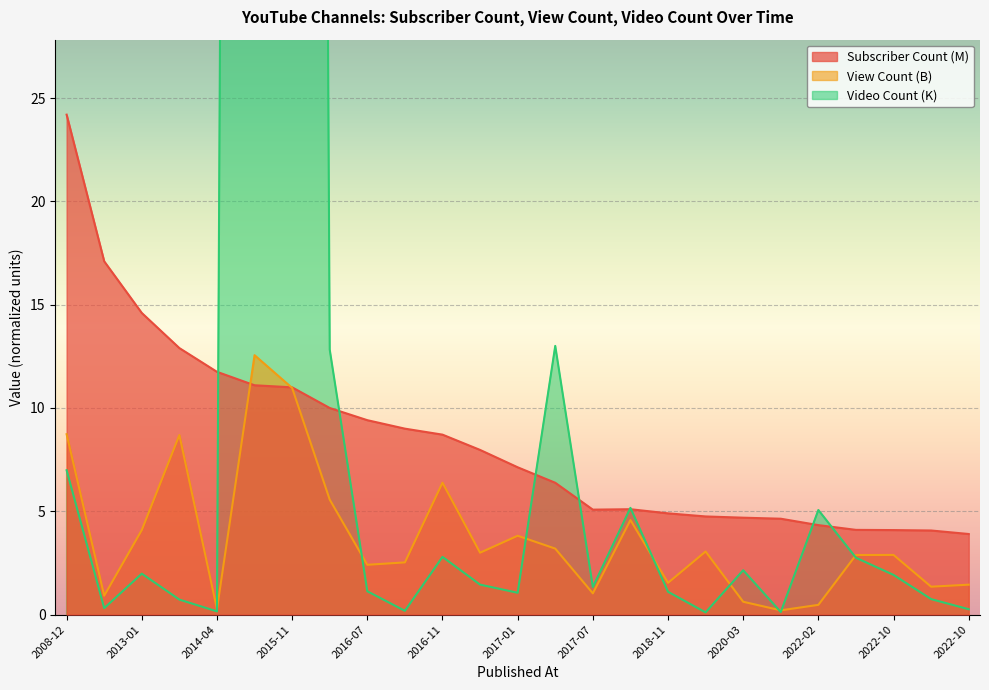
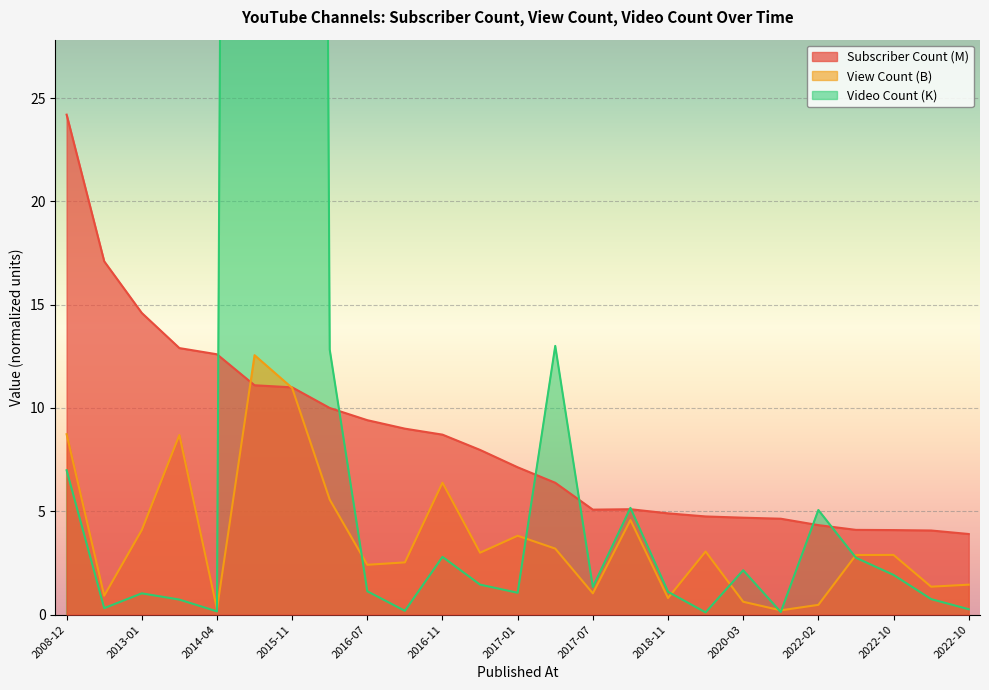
Video Count (K), 2013-01: 2.0 -> 1.0
Subscriber Count (M), 2014-04: 11.8 -> 12.6
View Count (B), 2018-11: 1.5 -> 0.8
